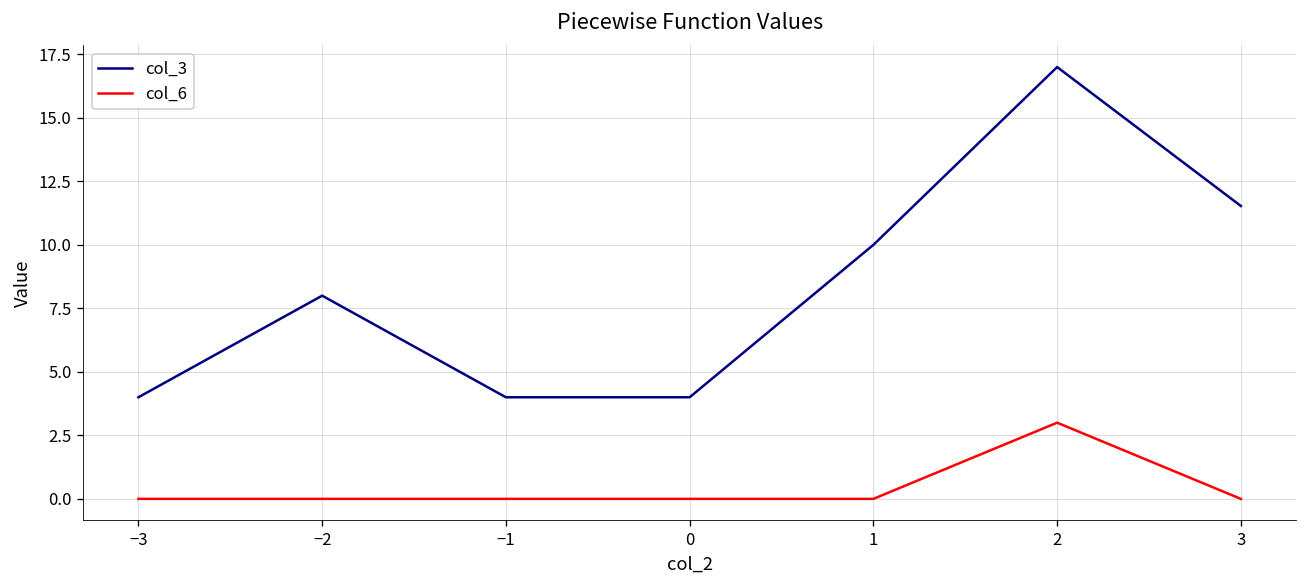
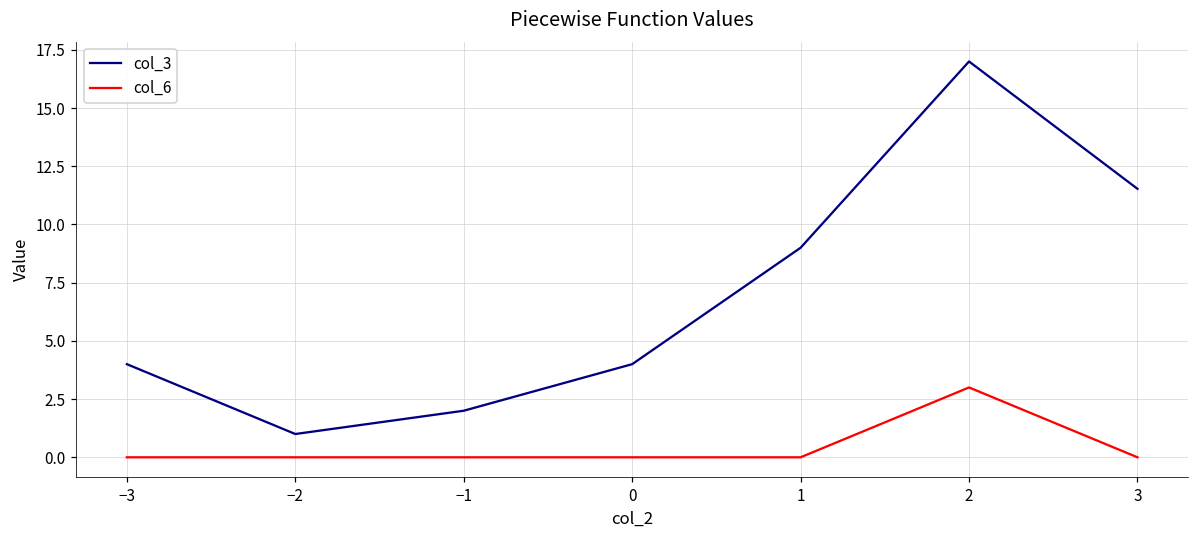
col_3, −2: 8 -> 1
col_3, −1: 4 -> 2
col_3, 1: 10 -> 9
